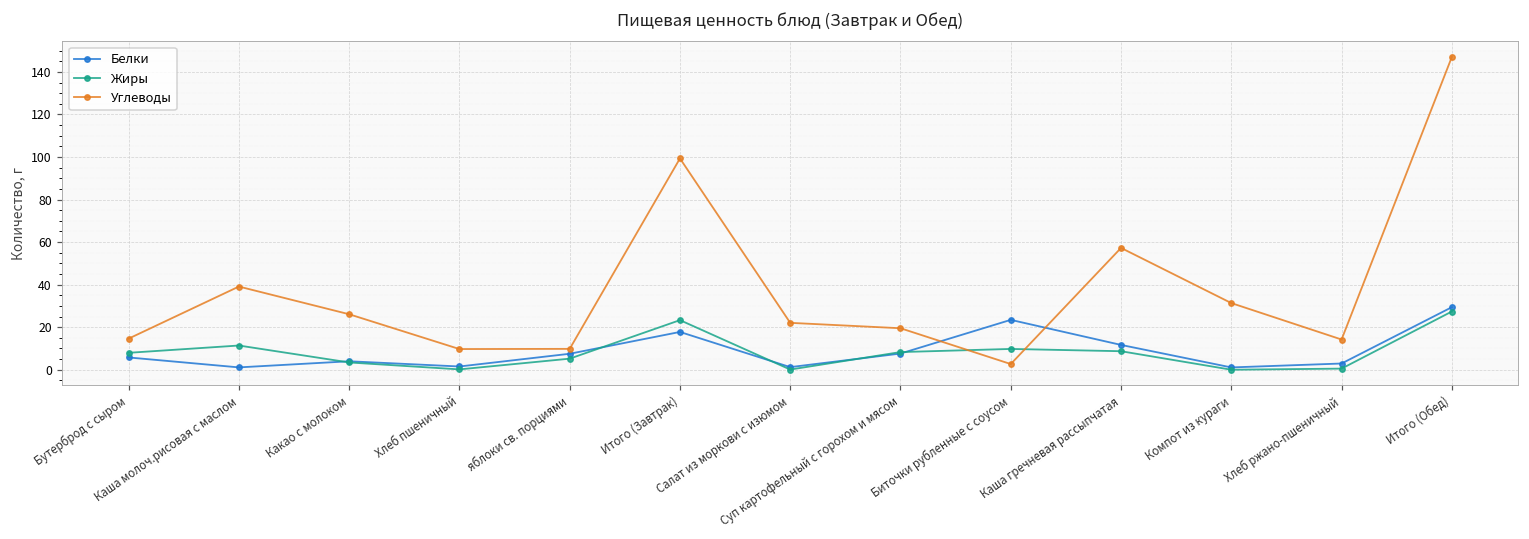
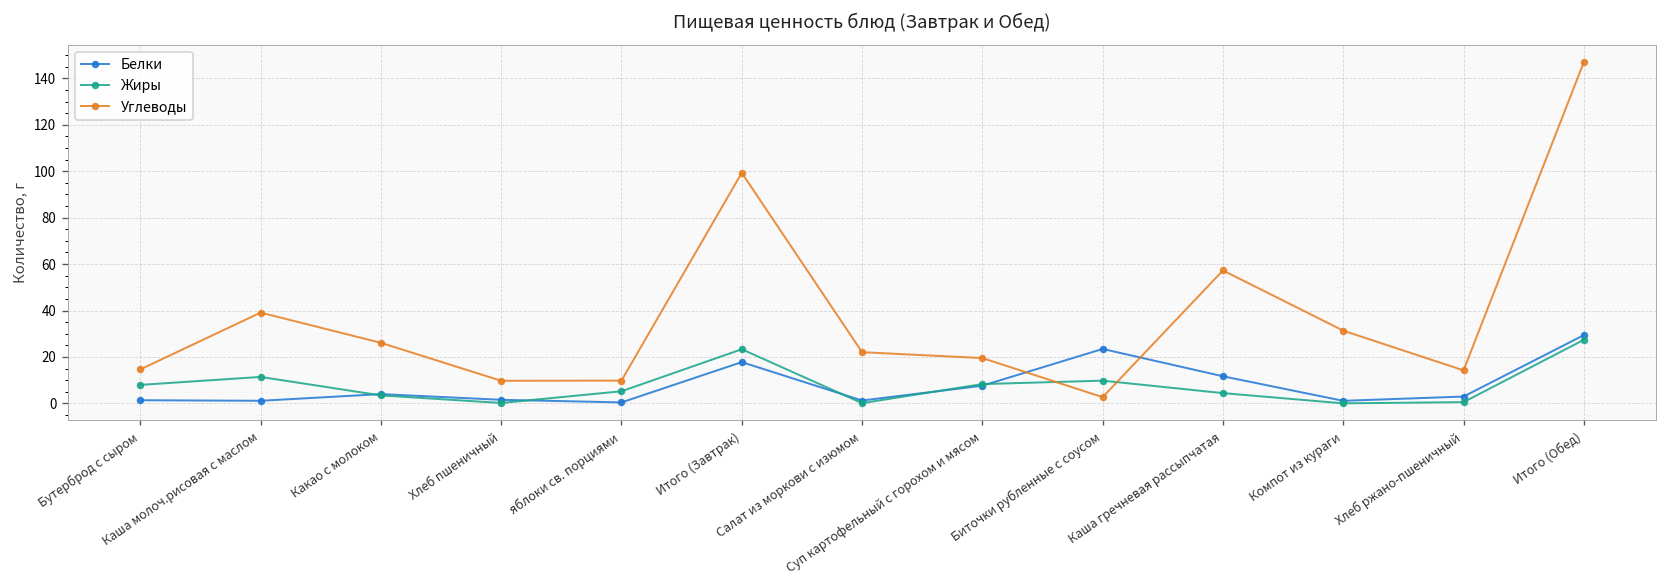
Белки, Бутерброд с сыром: 6 -> 1
Белки, яблоки св. порциями: 8 -> 0
Жиры, Каша гречневая рассыпчатая: 9 -> 4
